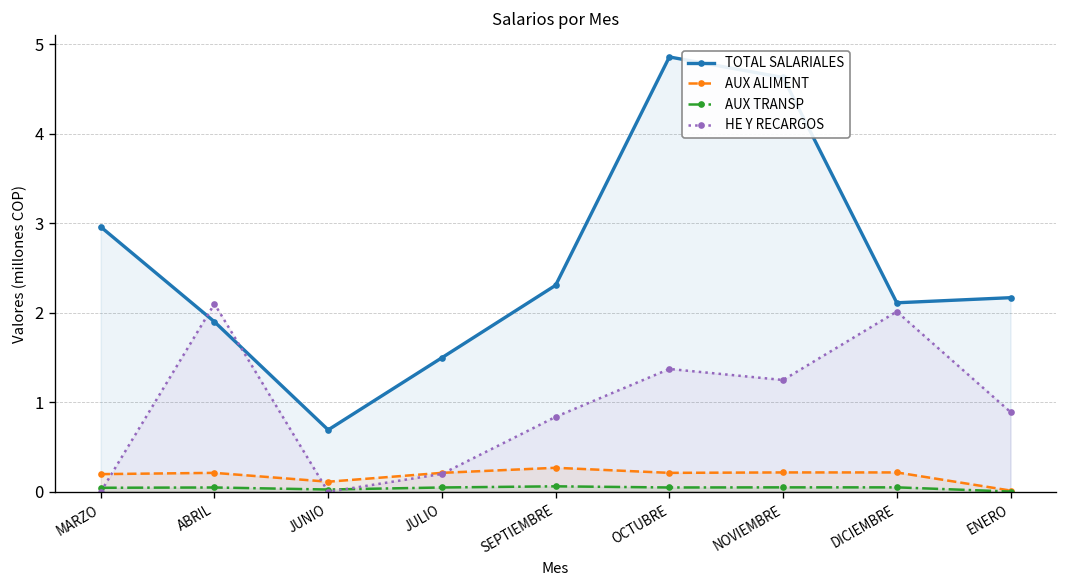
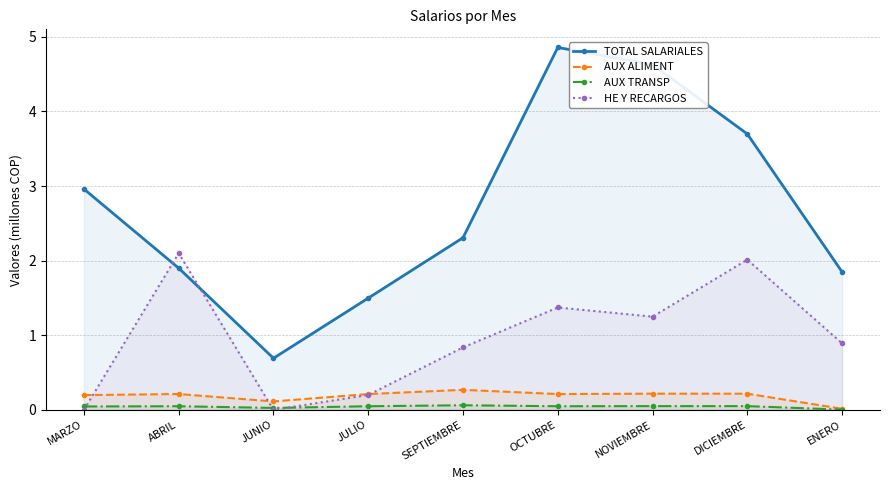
TOTAL SALARIALES, DICIEMBRE: 2.1 -> 3.7
TOTAL SALARIALES, ENERO: 2.2 -> 1.8
